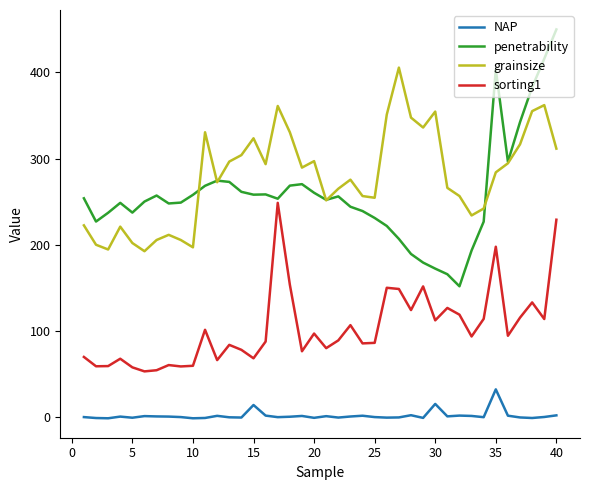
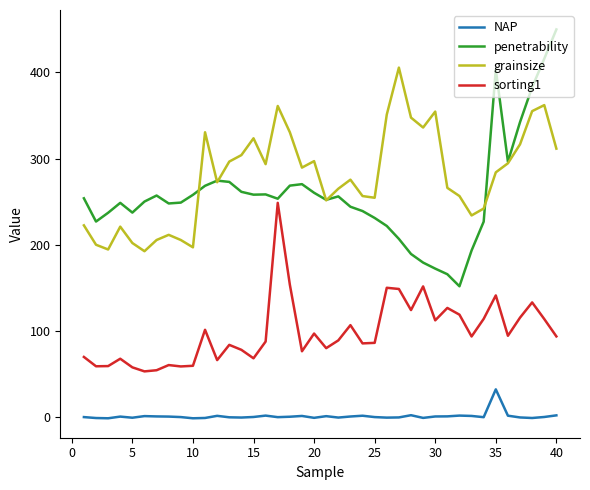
NAP, 15: 10 -> 0
NAP, 30: 20 -> 0
sorting1, 35: 200 -> 140
sorting1, 40: 230 -> 90
